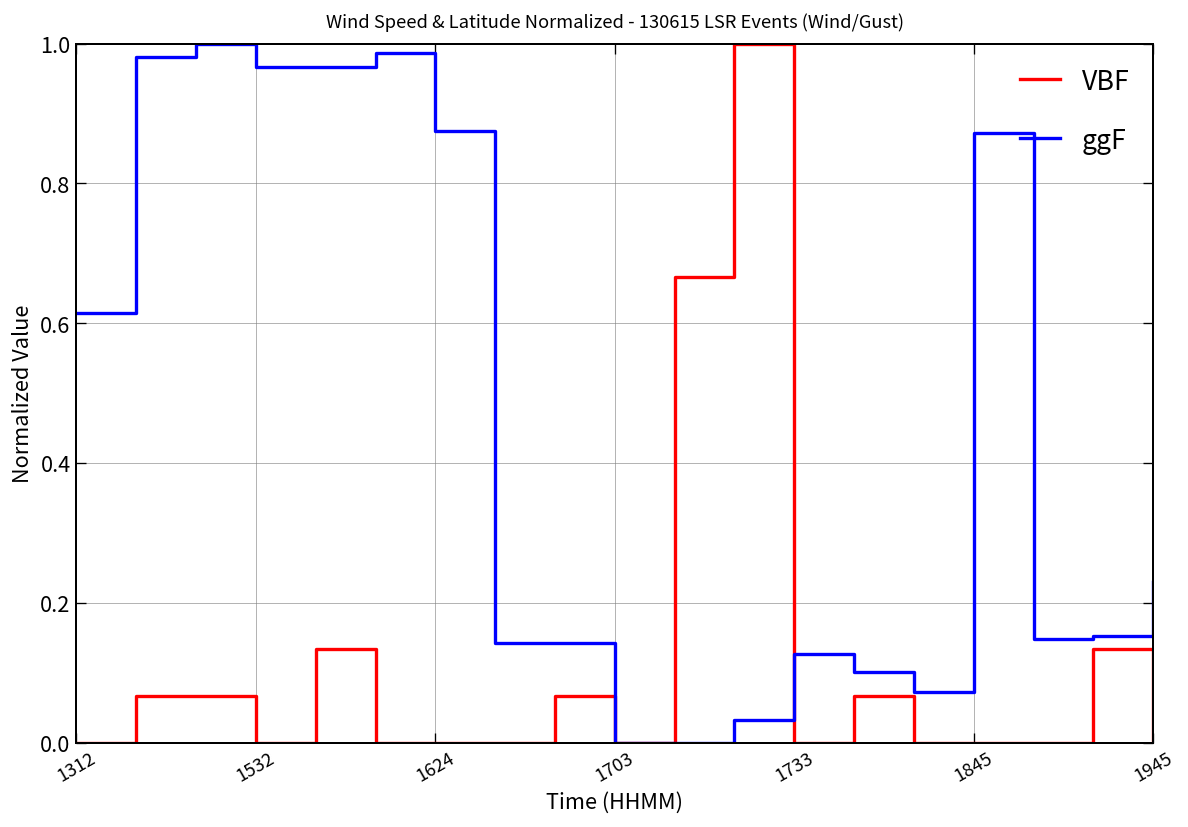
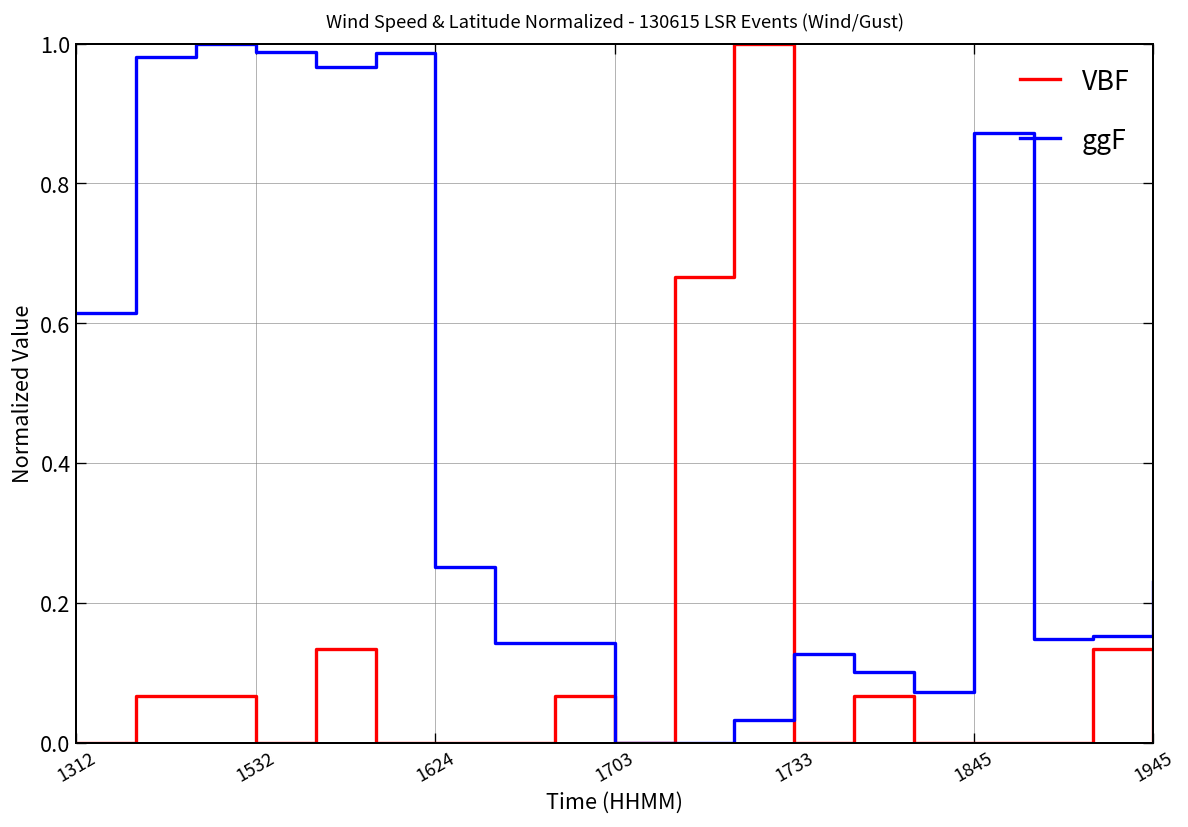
ggF, 1532: 0.97 -> 0.99
ggF, 1624: 0.87 -> 0.25
